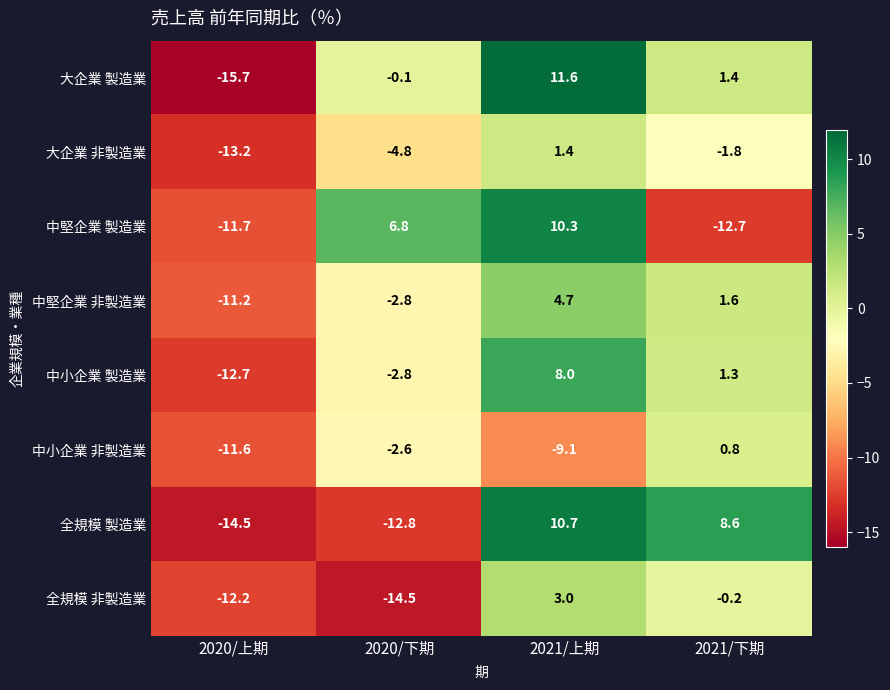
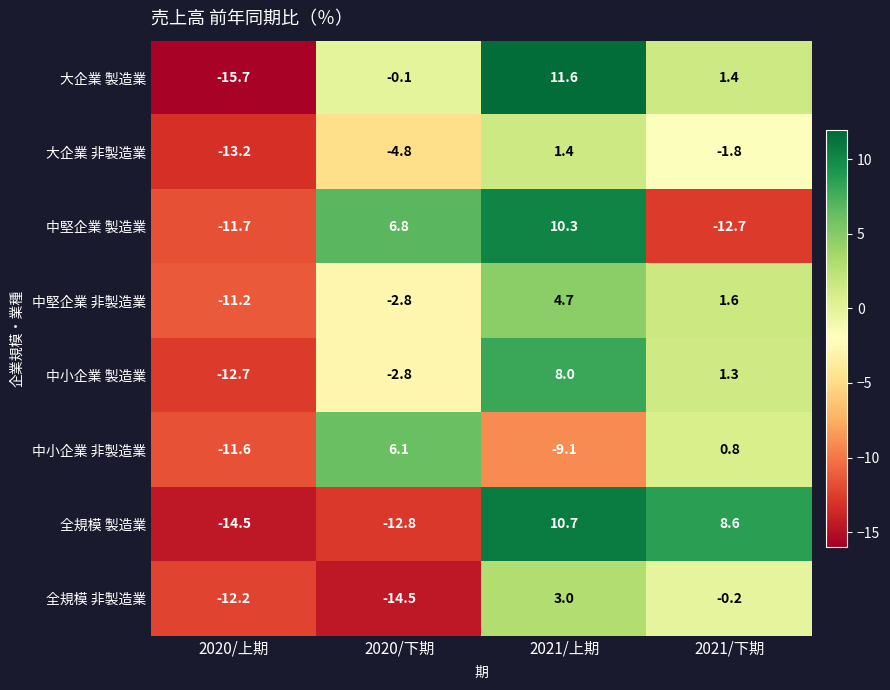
中小企業 非製造業, 2020/下期: -2.6 -> 6.1
